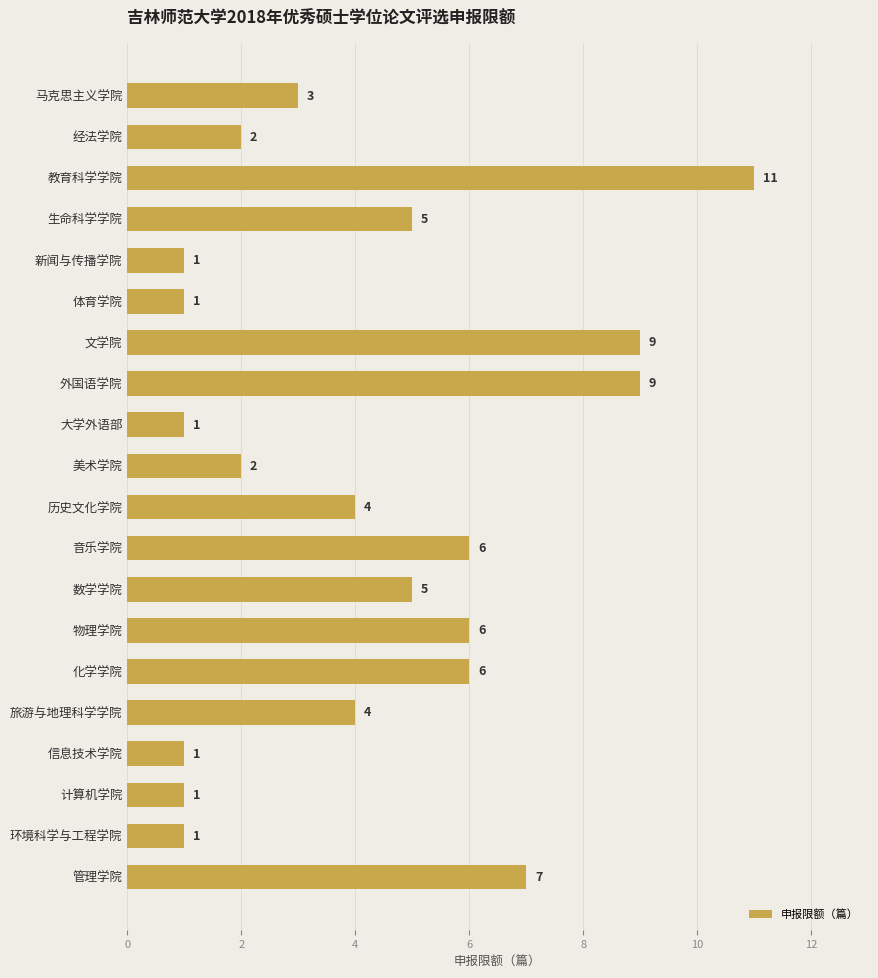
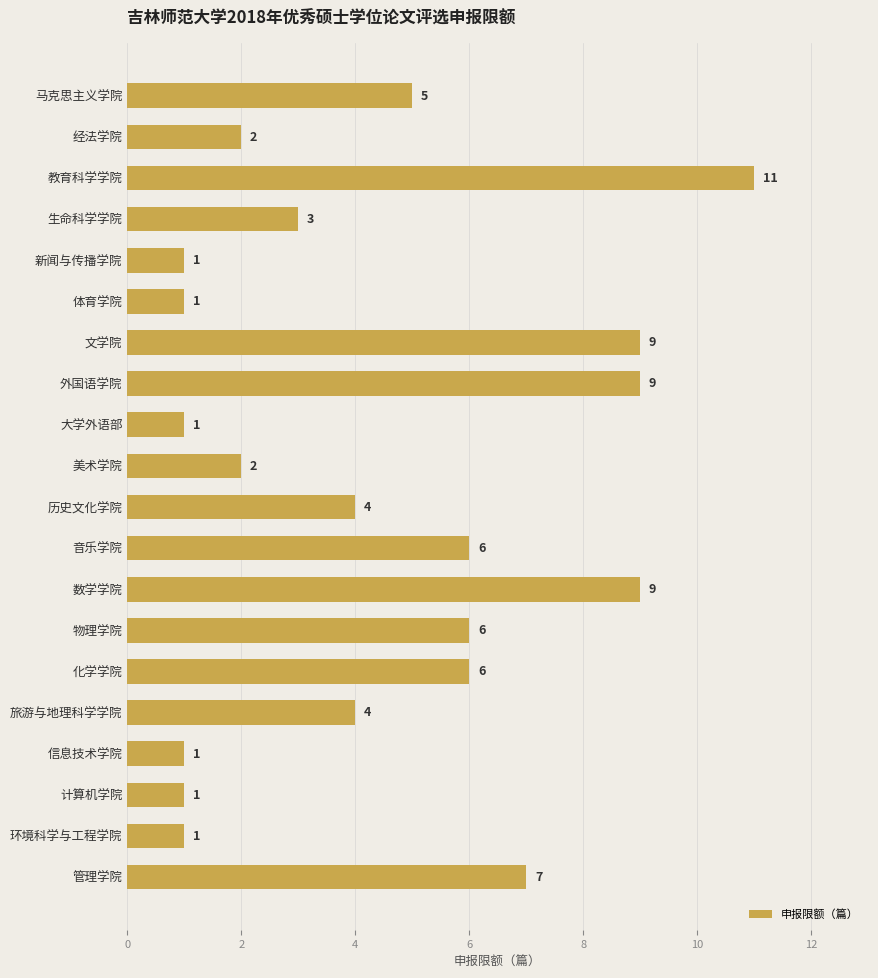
马克思主义学院: 3 -> 5
生命科学学院: 5 -> 3
数学学院: 5 -> 9
